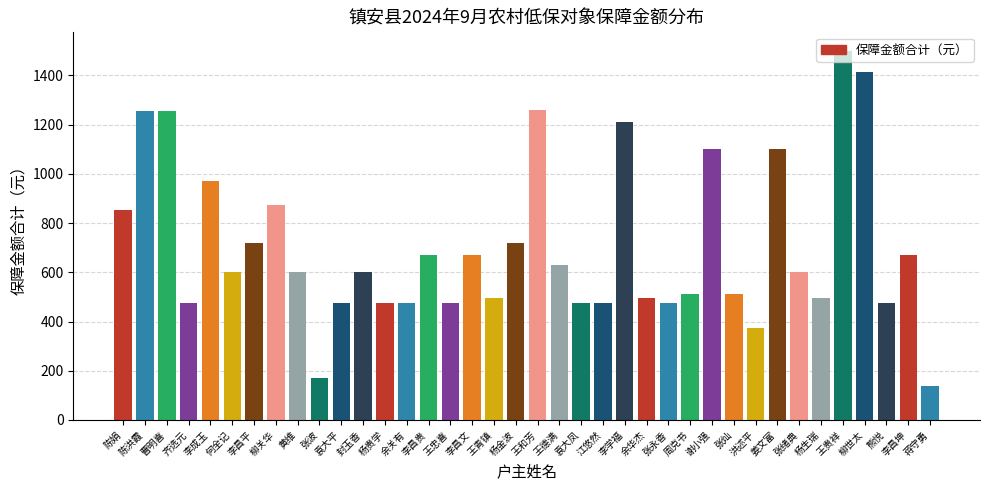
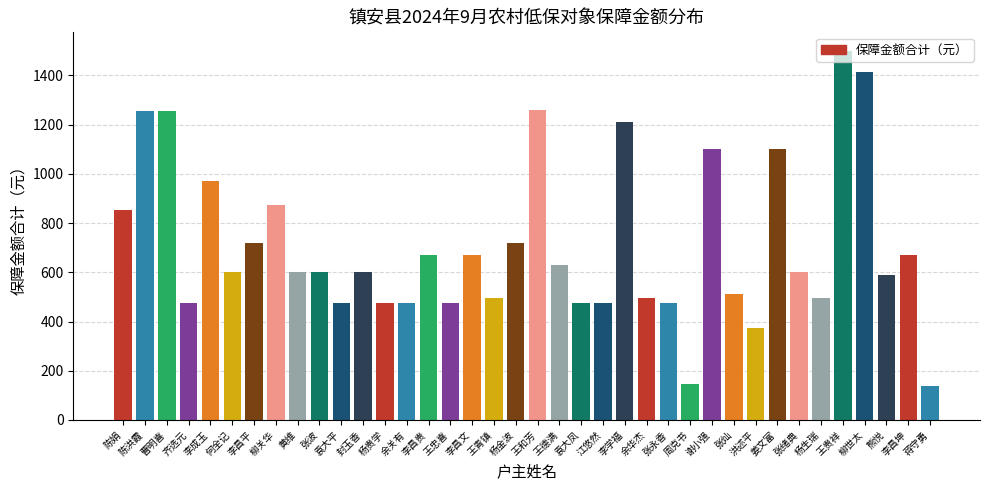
张波: 170 -> 600
周克书: 510 -> 150
熊悦: 480 -> 590
